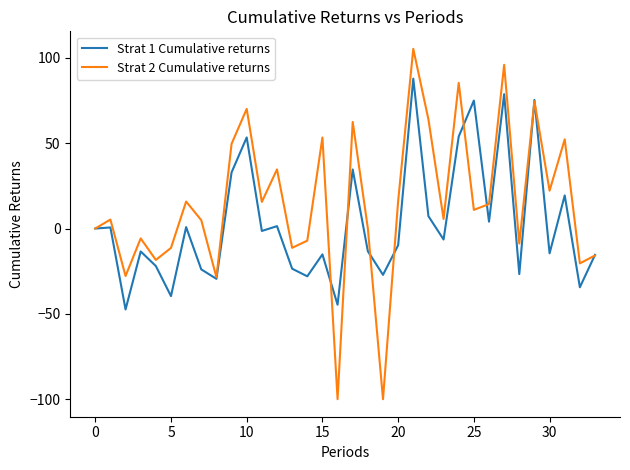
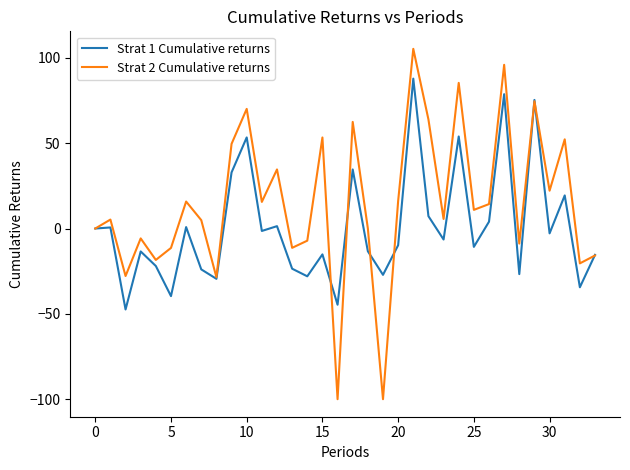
Strat 1 Cumulative returns, 25: 75 -> -11
Strat 1 Cumulative returns, 30: -15 -> -3
